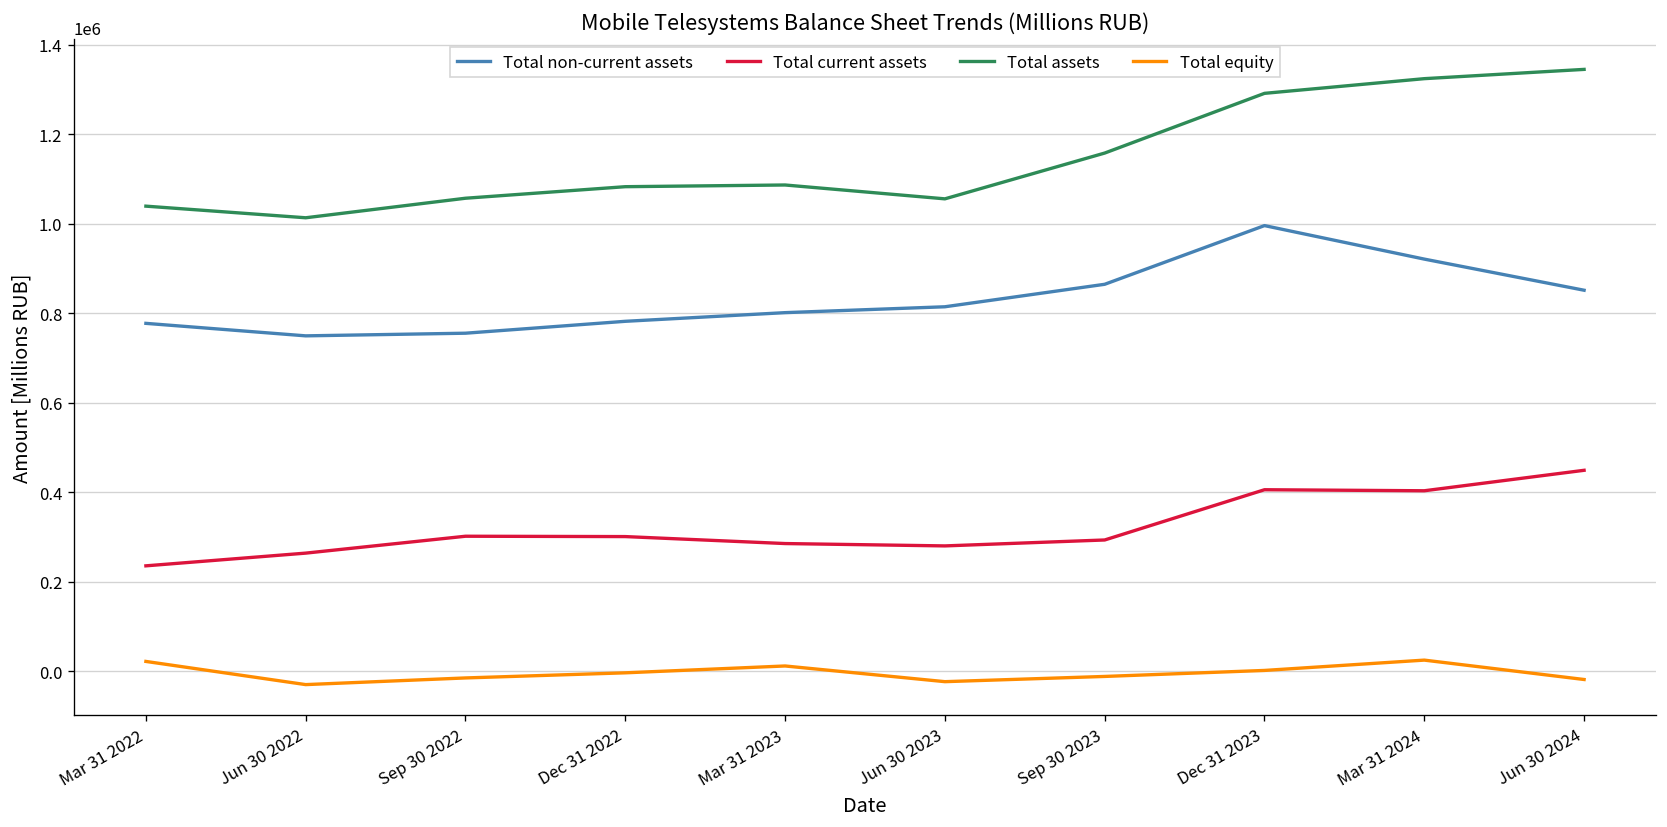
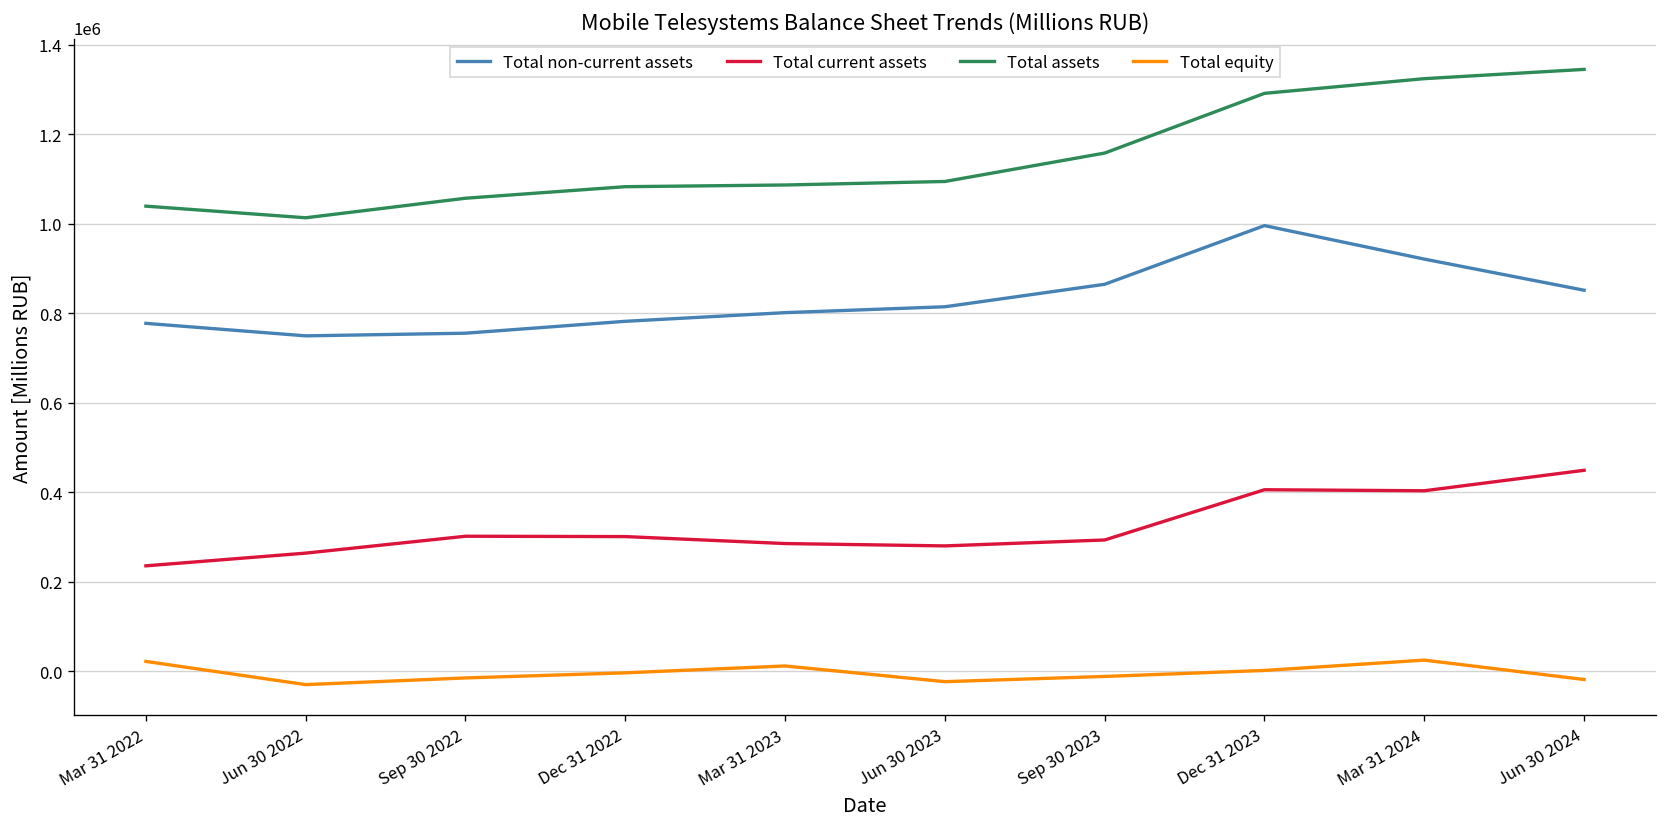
Total assets, Jun 30 2023: 1060000 -> 1090000
